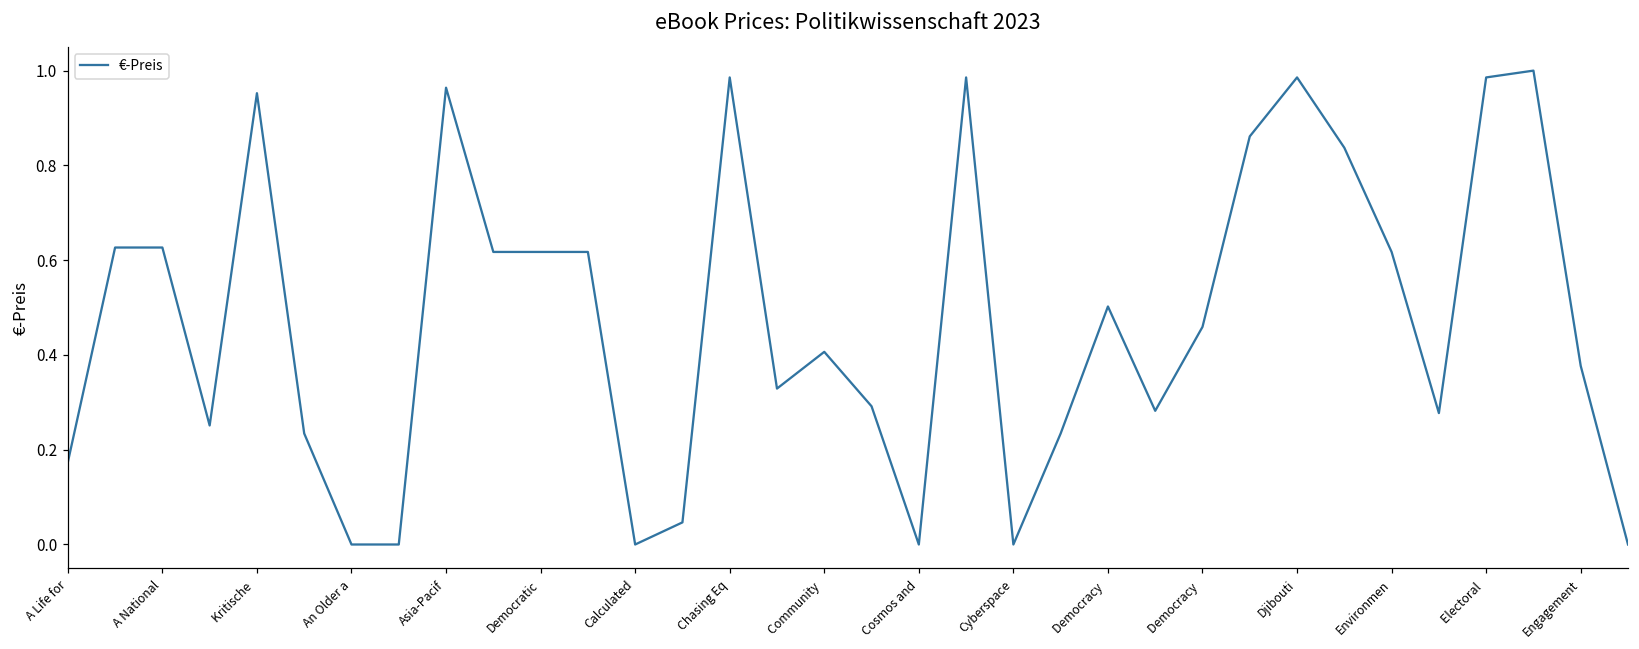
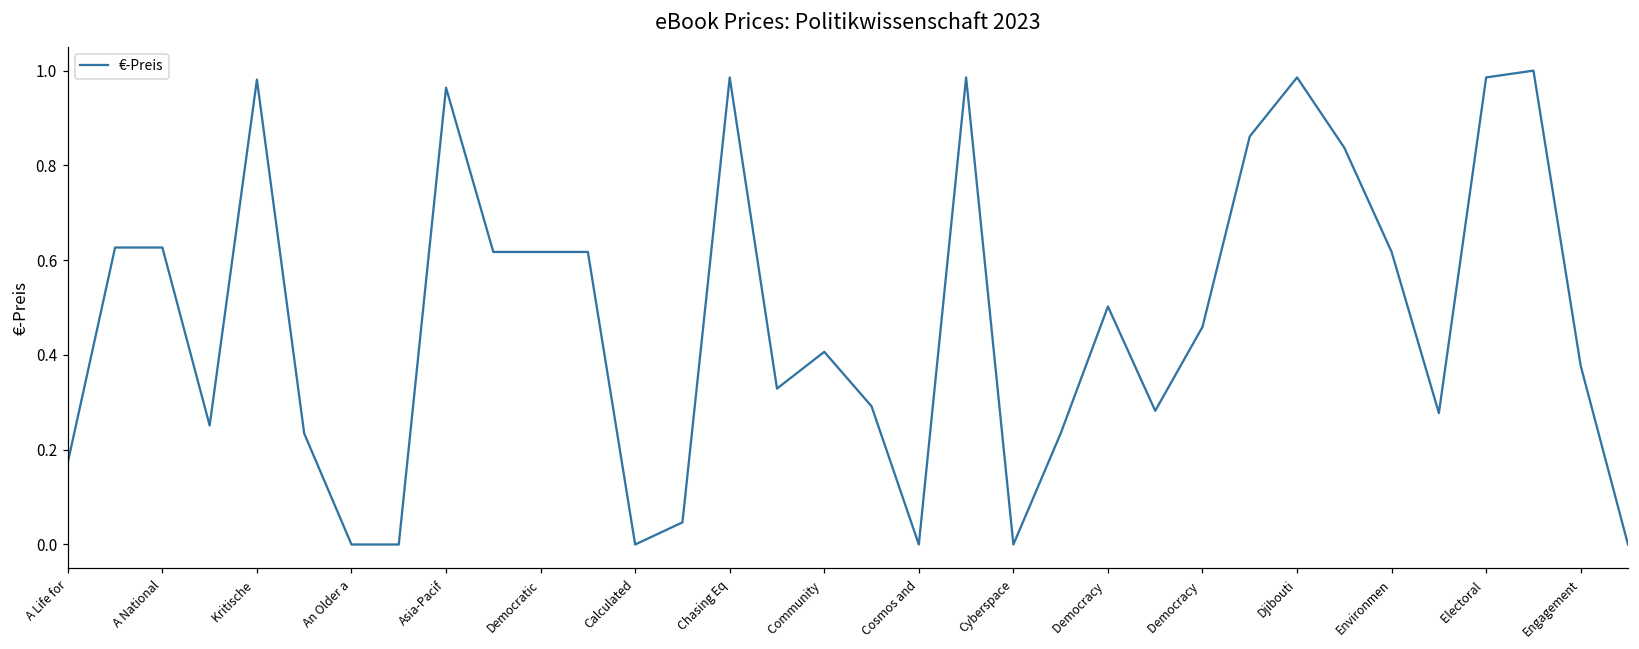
Kritische: 0.95 -> 0.98
